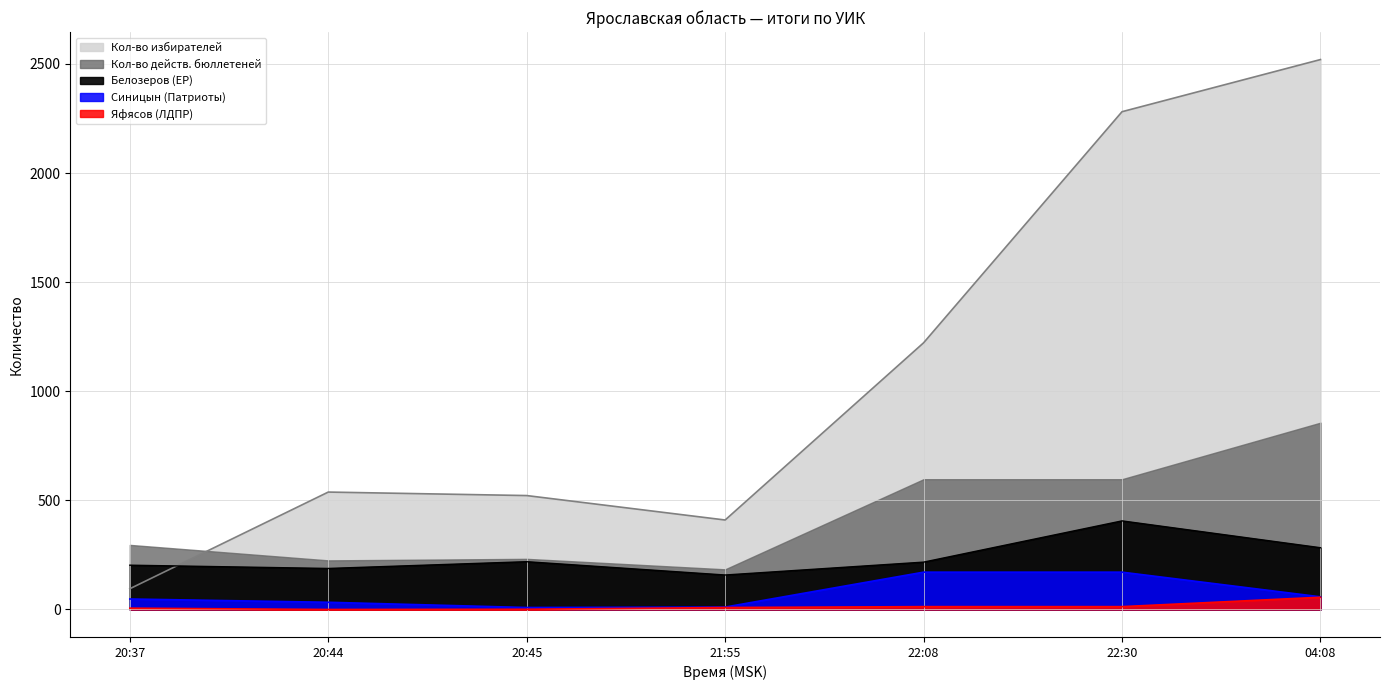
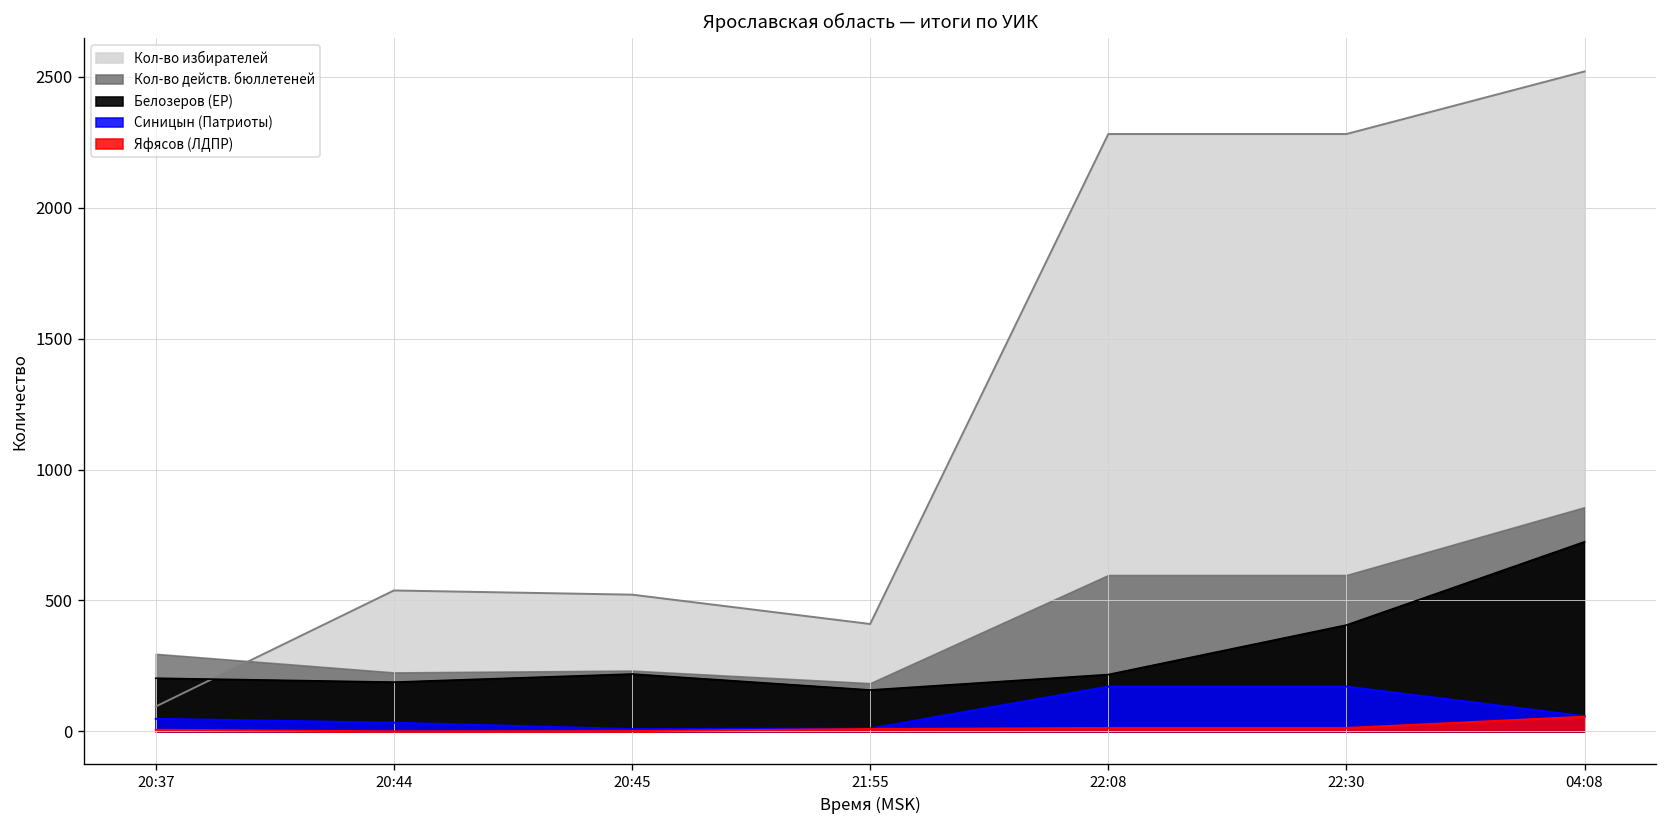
Кол-во избирателей, 22:08: 1220 -> 2280
Белозеров (ЕР), 04:08: 280 -> 720
